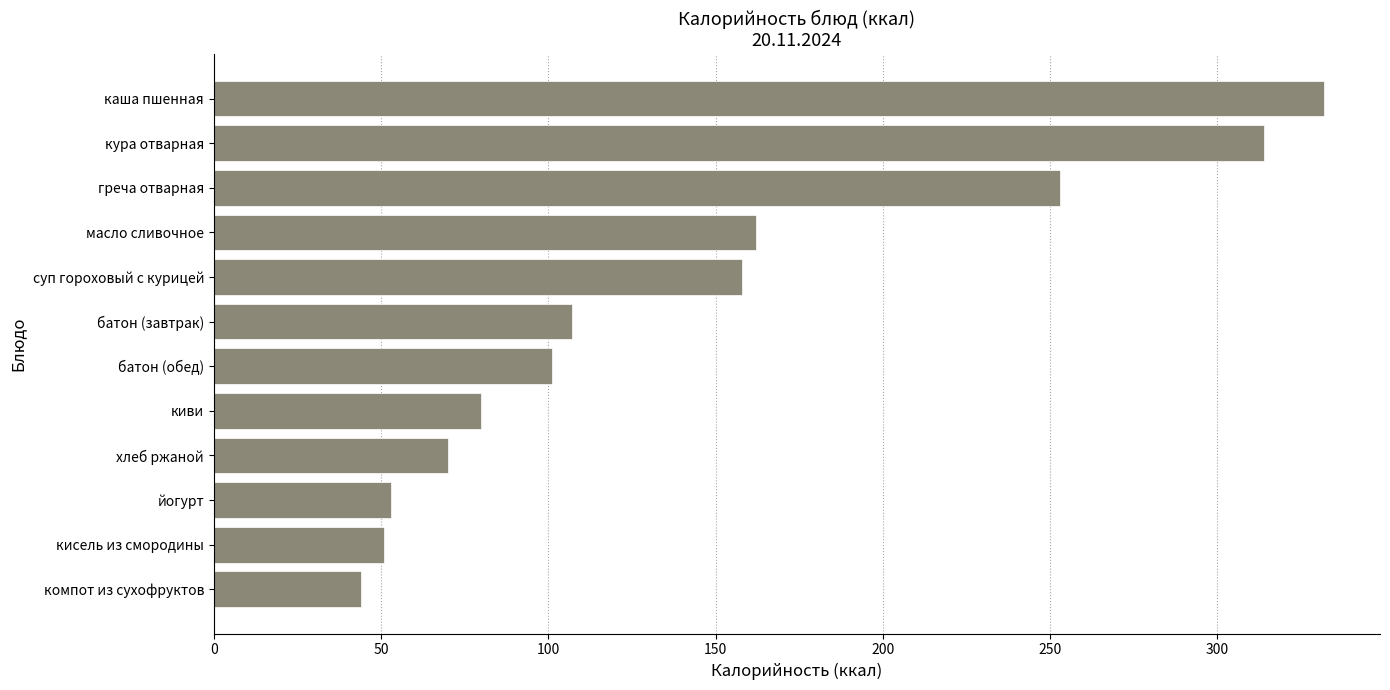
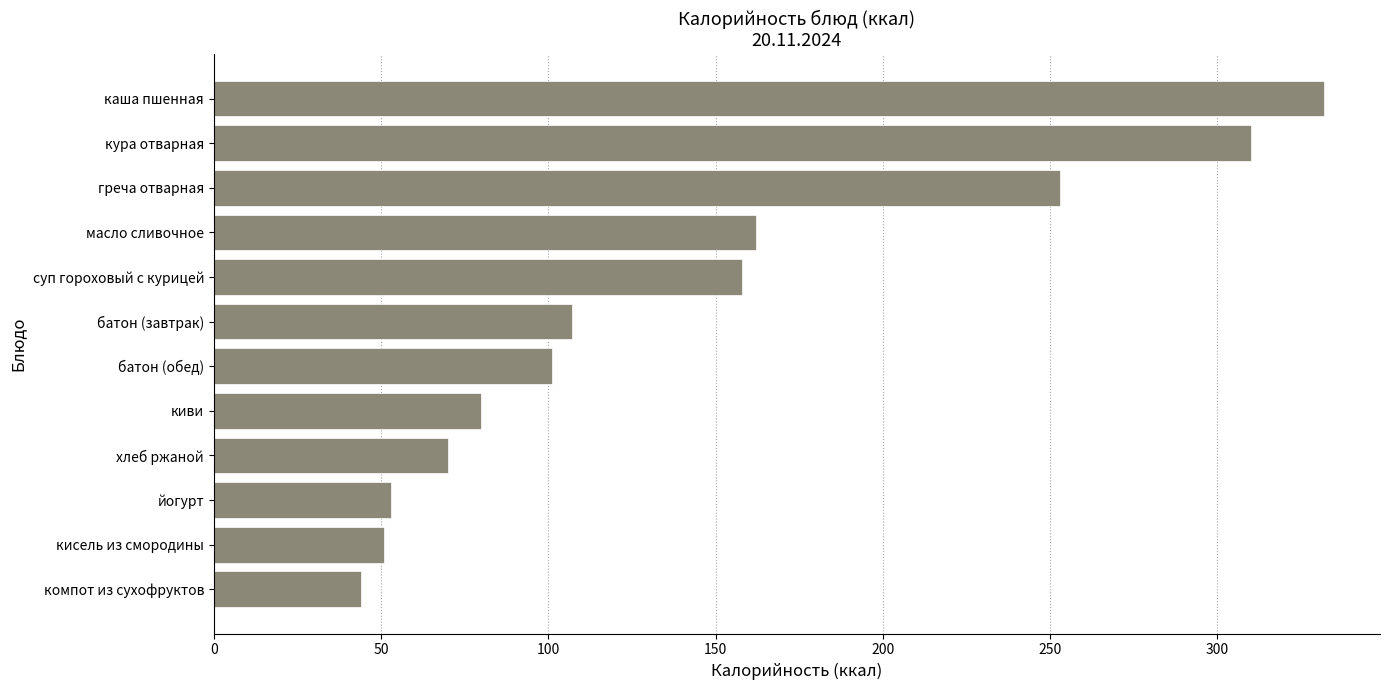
кура отварная: 314 -> 310
